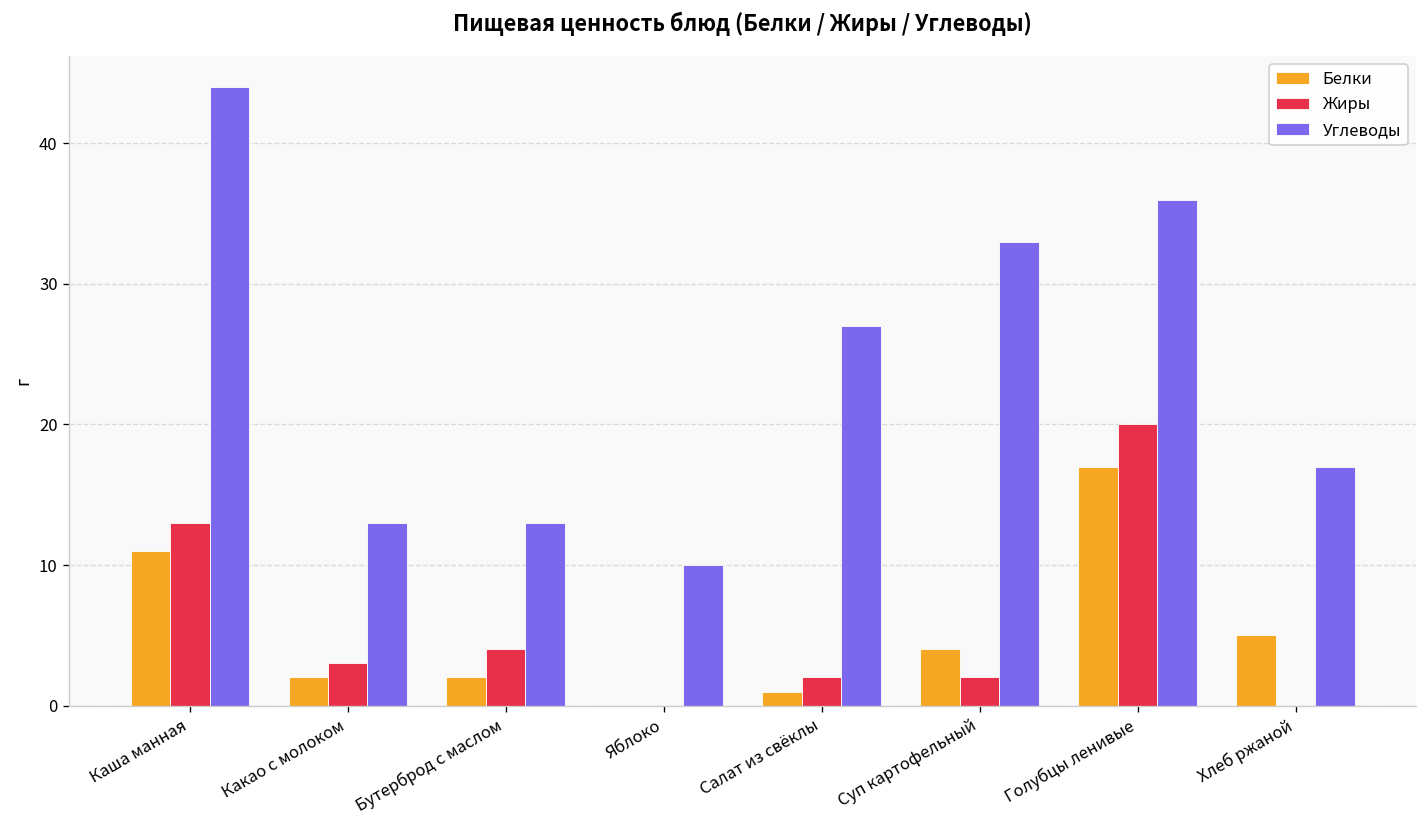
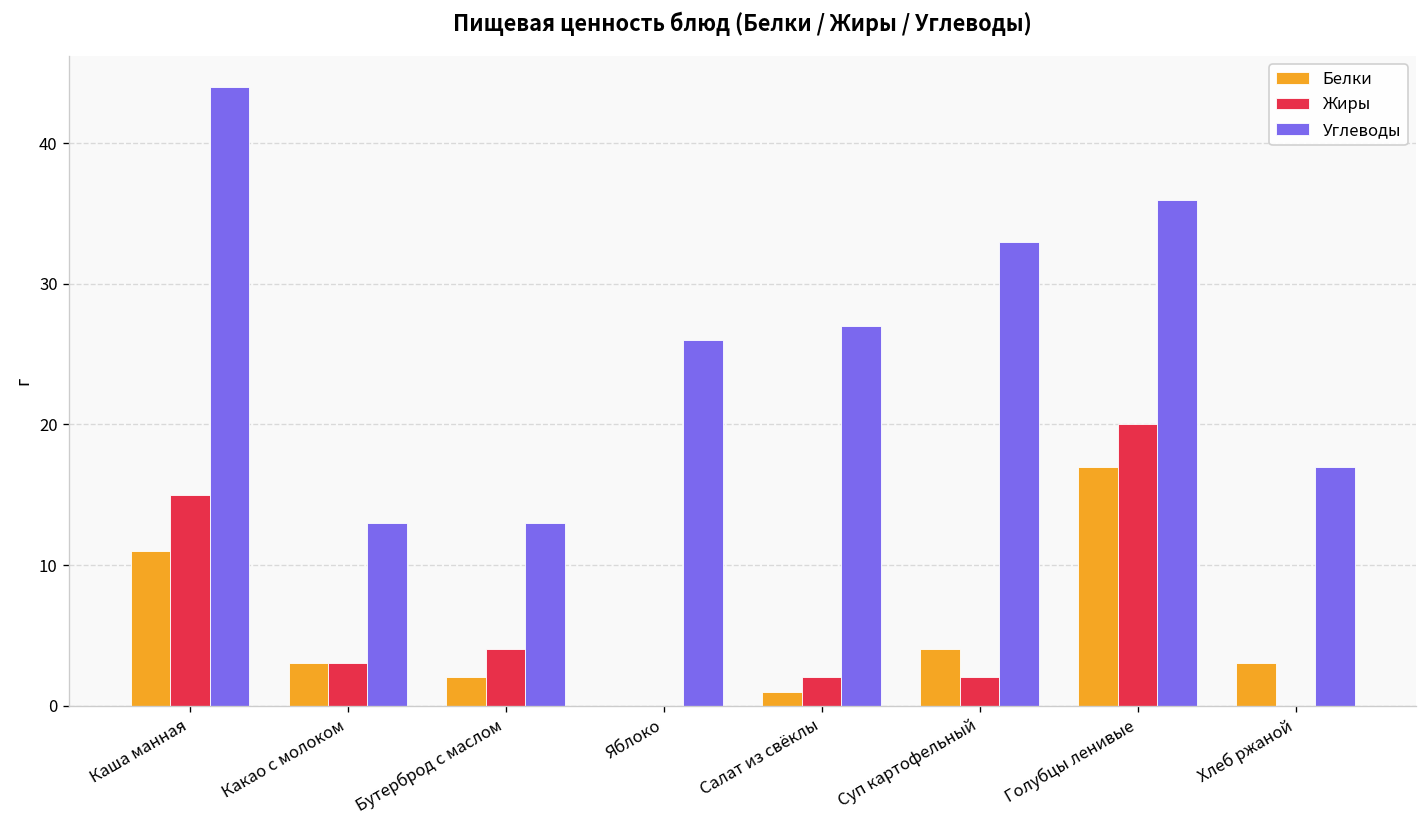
Жиры, Каша манная: 13 -> 15
Белки, Какао с молоком: 2 -> 3
Углеводы, Яблоко: 10 -> 26
Белки, Хлеб ржаной: 5 -> 3
